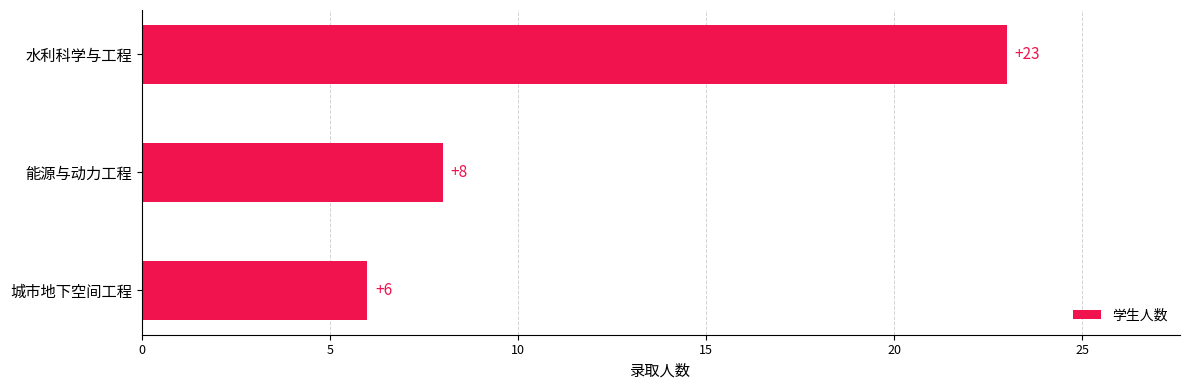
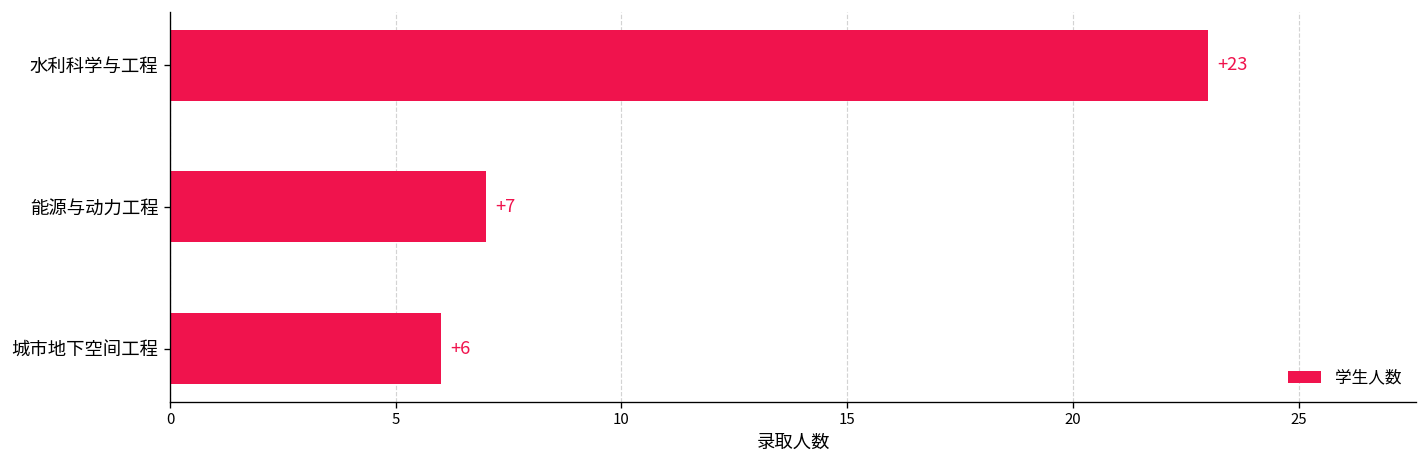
能源与动力工程: +8 -> +7
